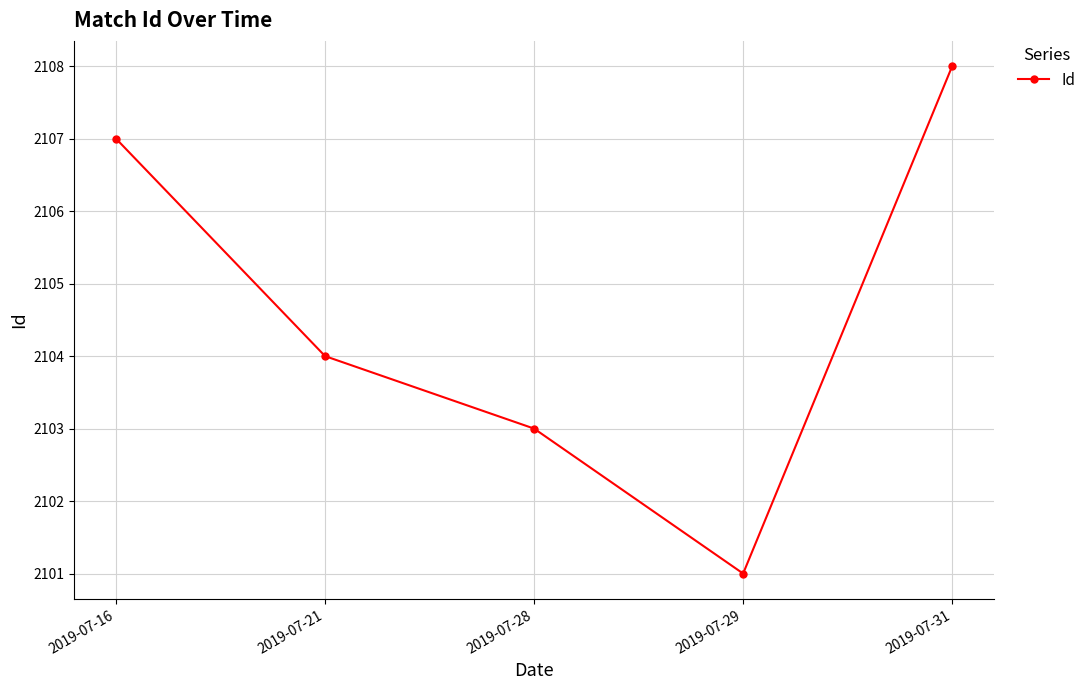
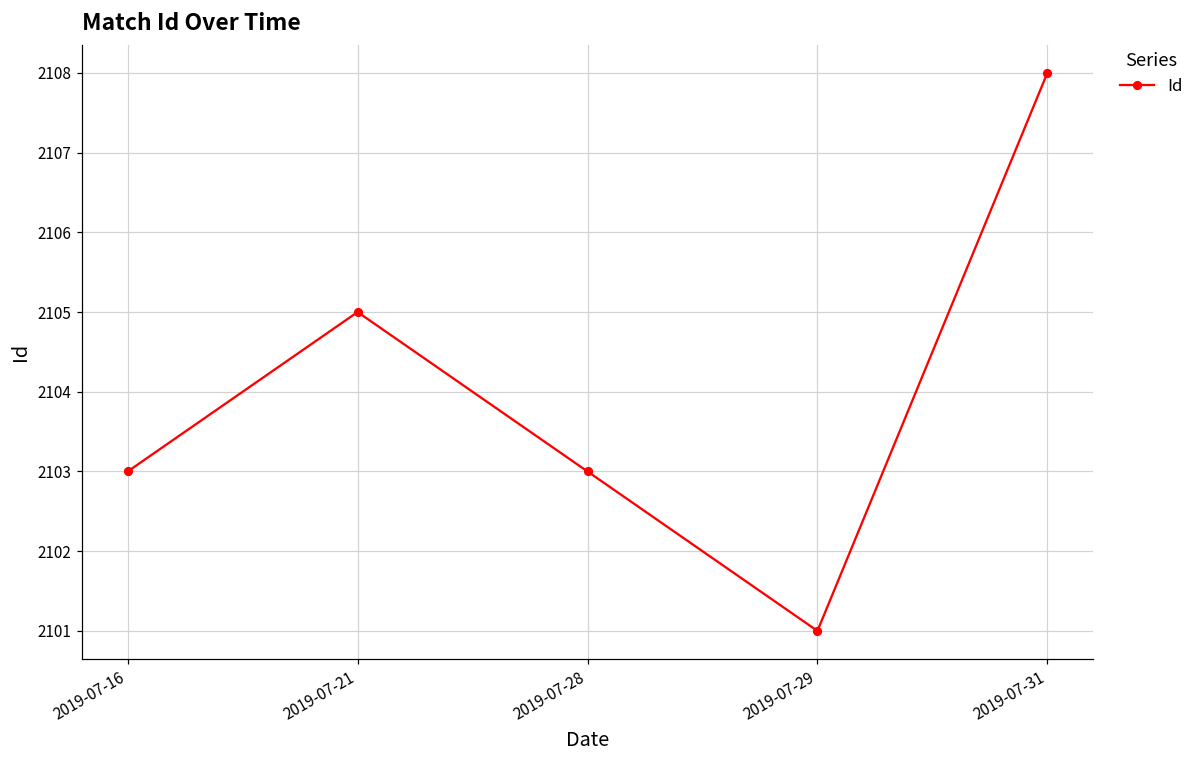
2019-07-16: 2107 -> 2103
2019-07-21: 2104 -> 2105
